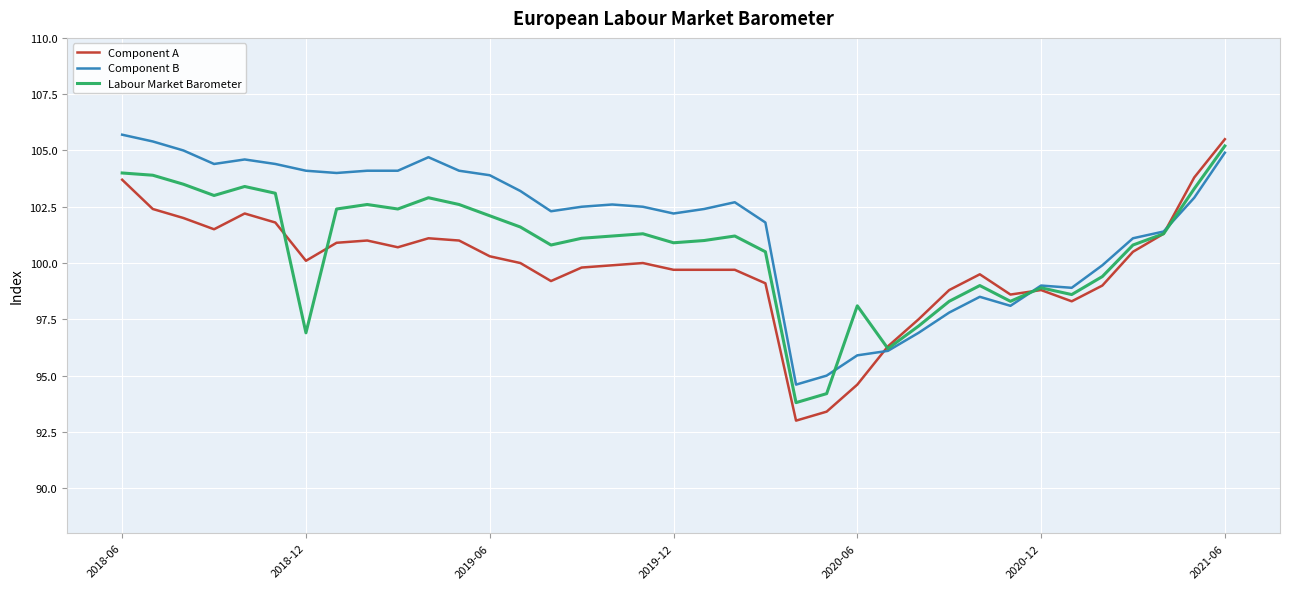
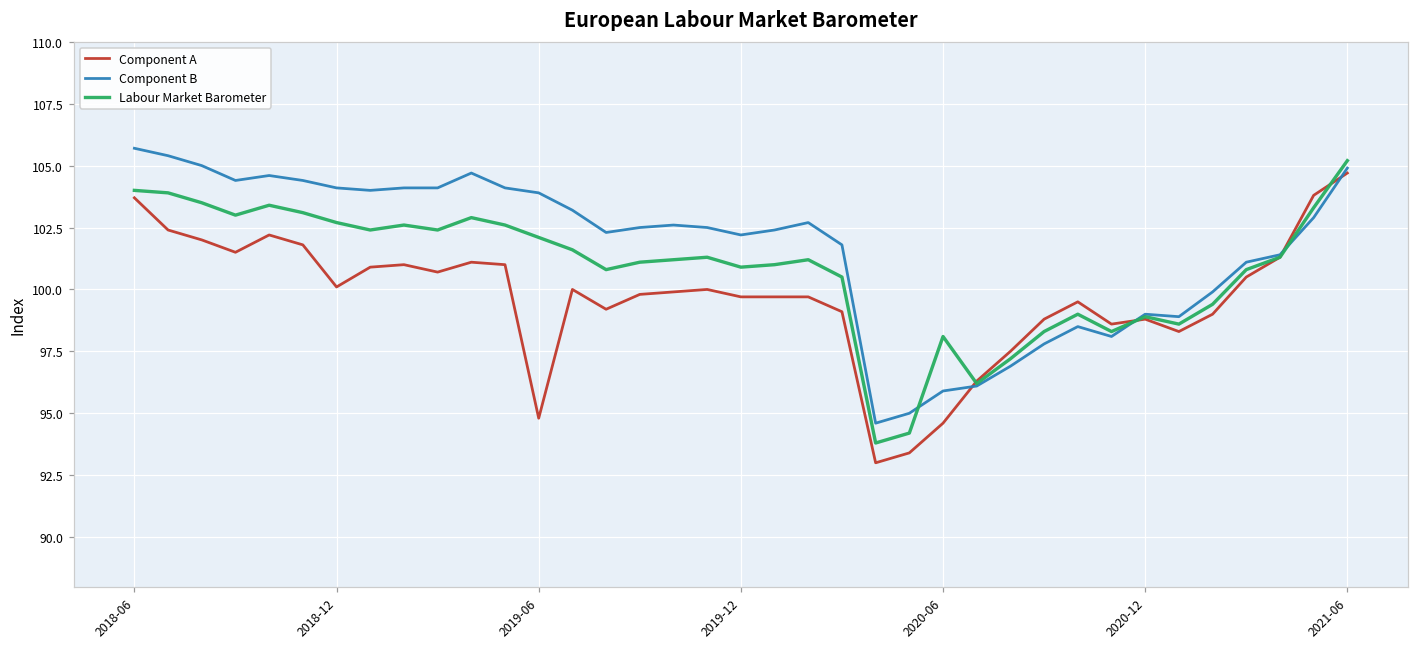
Labour Market Barometer, 2018-12: 96.9 -> 102.7
Component A, 2019-06: 100.3 -> 94.8
Component A, 2021-06: 105.5 -> 104.7
